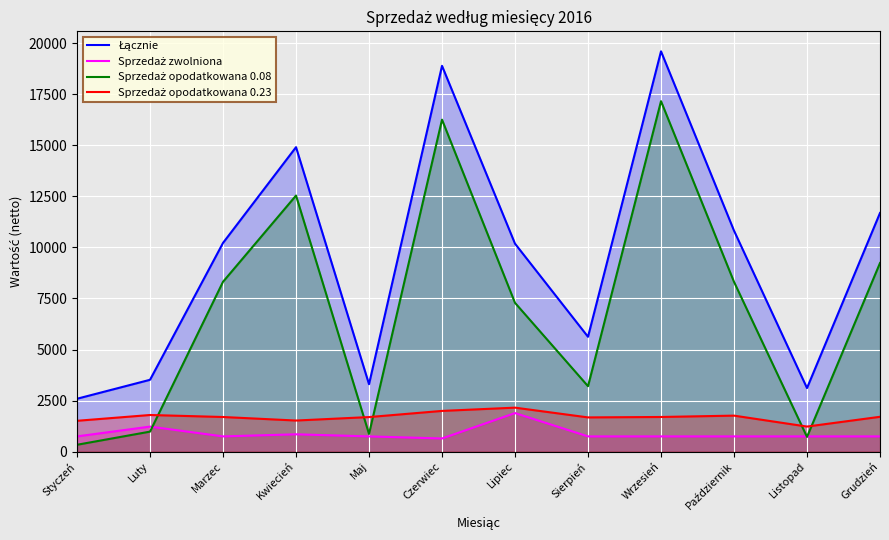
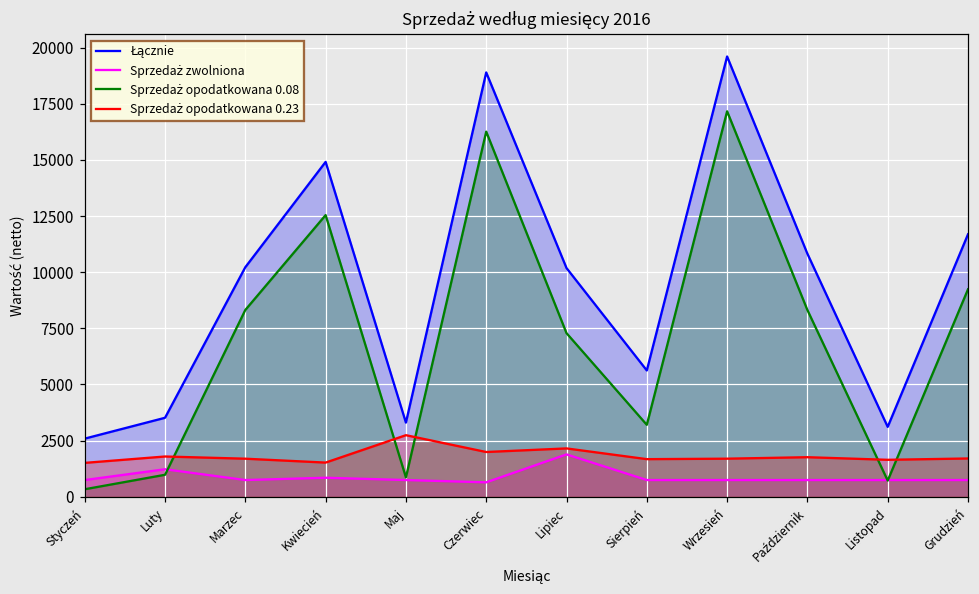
Sprzedaż opodatkowana 0.23, Maj: 1700 -> 2700
Sprzedaż opodatkowana 0.23, Listopad: 1200 -> 1600
